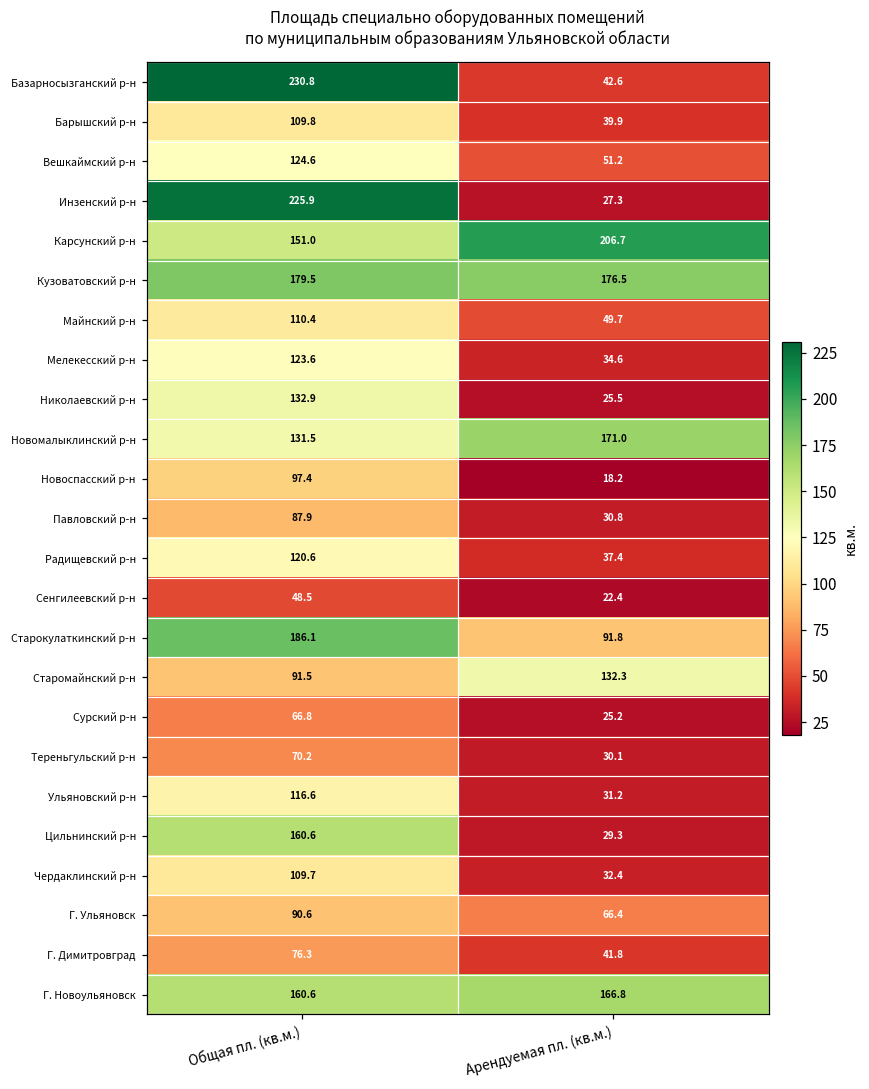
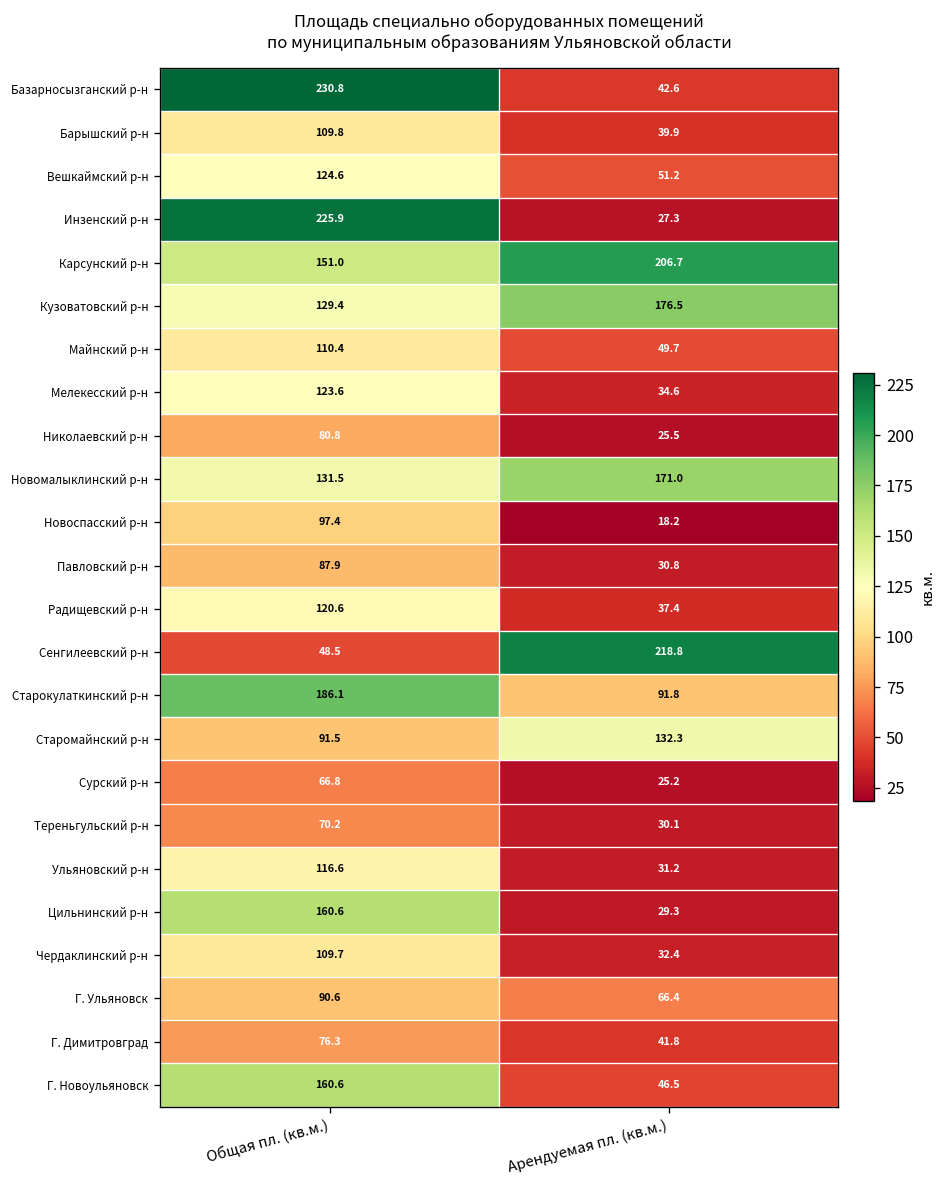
Кузоватовский р-н, Общая пл. (кв.м.): 179.5 -> 129.4
Николаевский р-н, Общая пл. (кв.м.): 132.9 -> 80.8
Сенгилеевский р-н, Арендуемая пл. (кв.м.): 22.4 -> 218.8
Г. Новоульяновск, Арендуемая пл. (кв.м.): 166.8 -> 46.5
